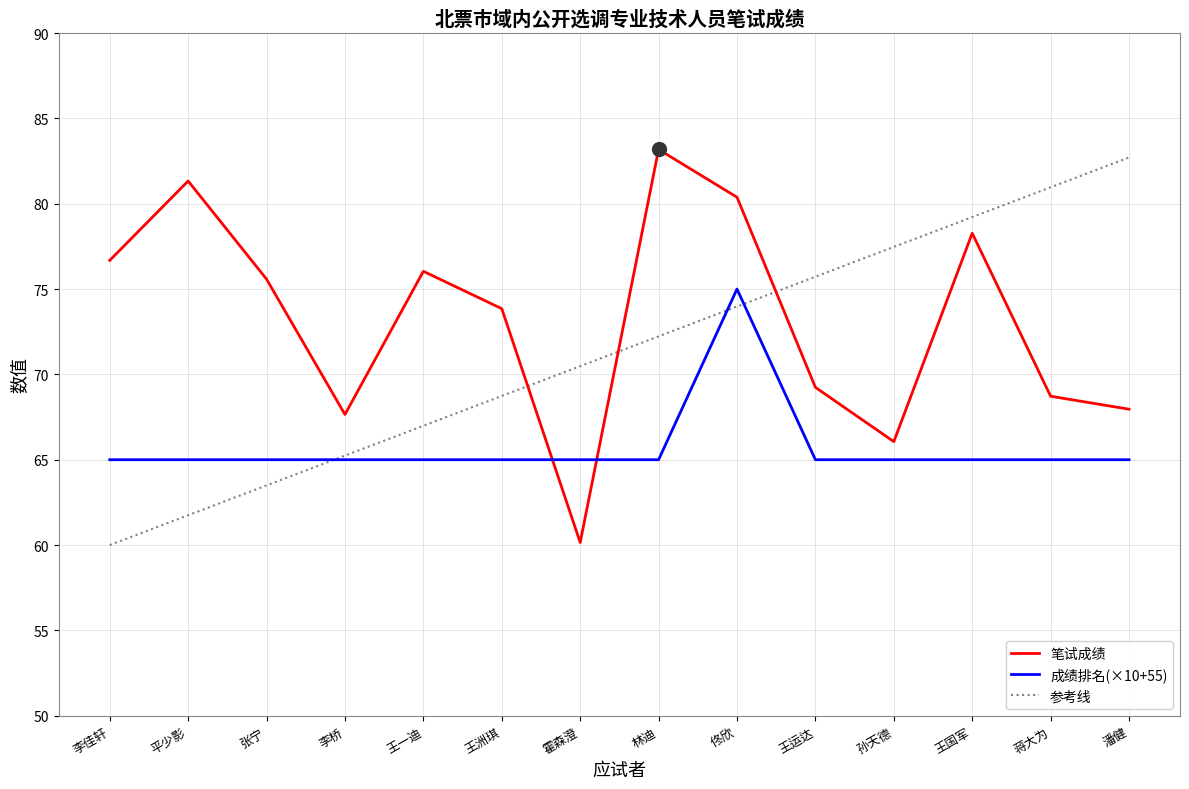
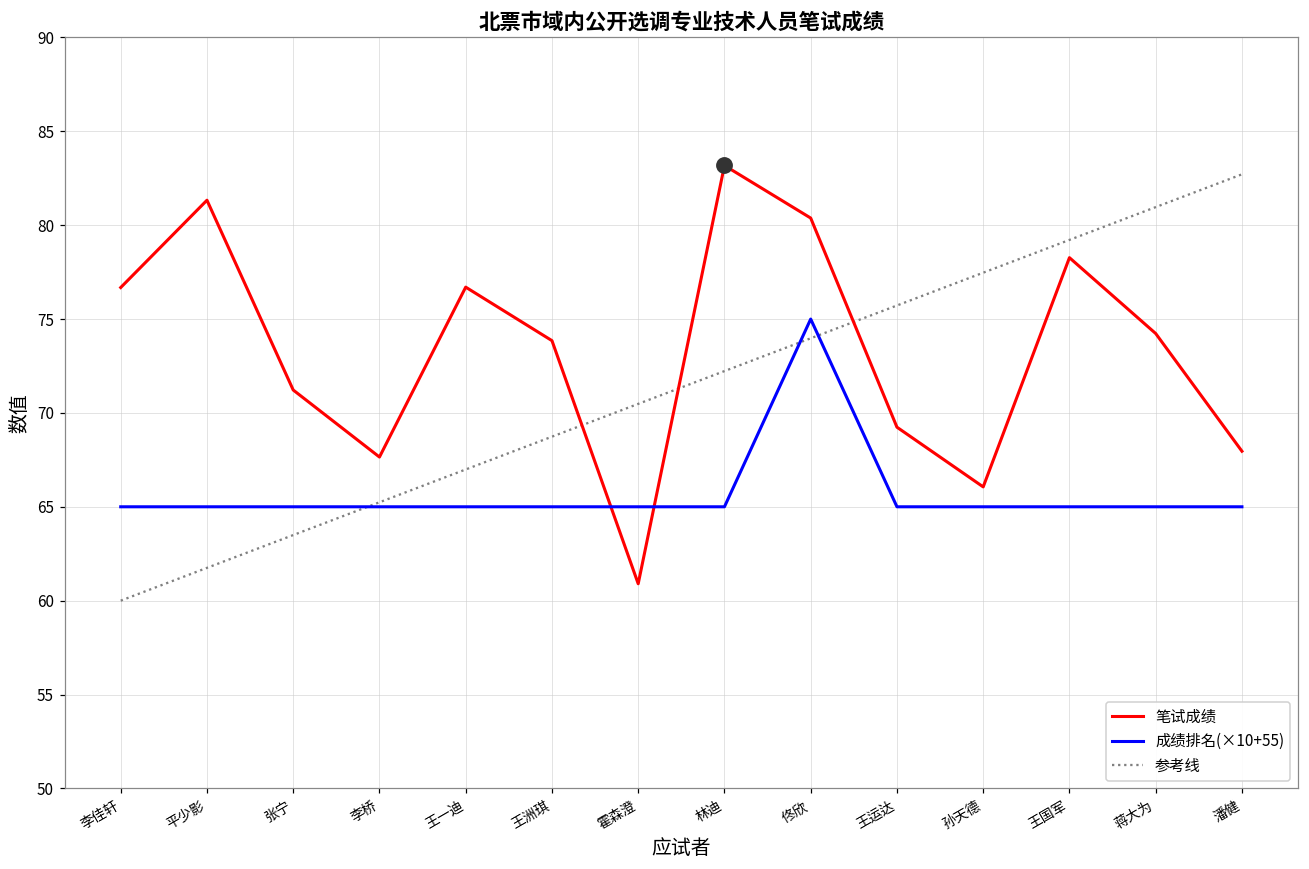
笔试成绩, 张宁: 75.6 -> 71.2
笔试成绩, 王一迪: 76.0 -> 76.7
笔试成绩, 霍森澄: 60.2 -> 60.9
笔试成绩, 蒋大为: 68.7 -> 74.2
